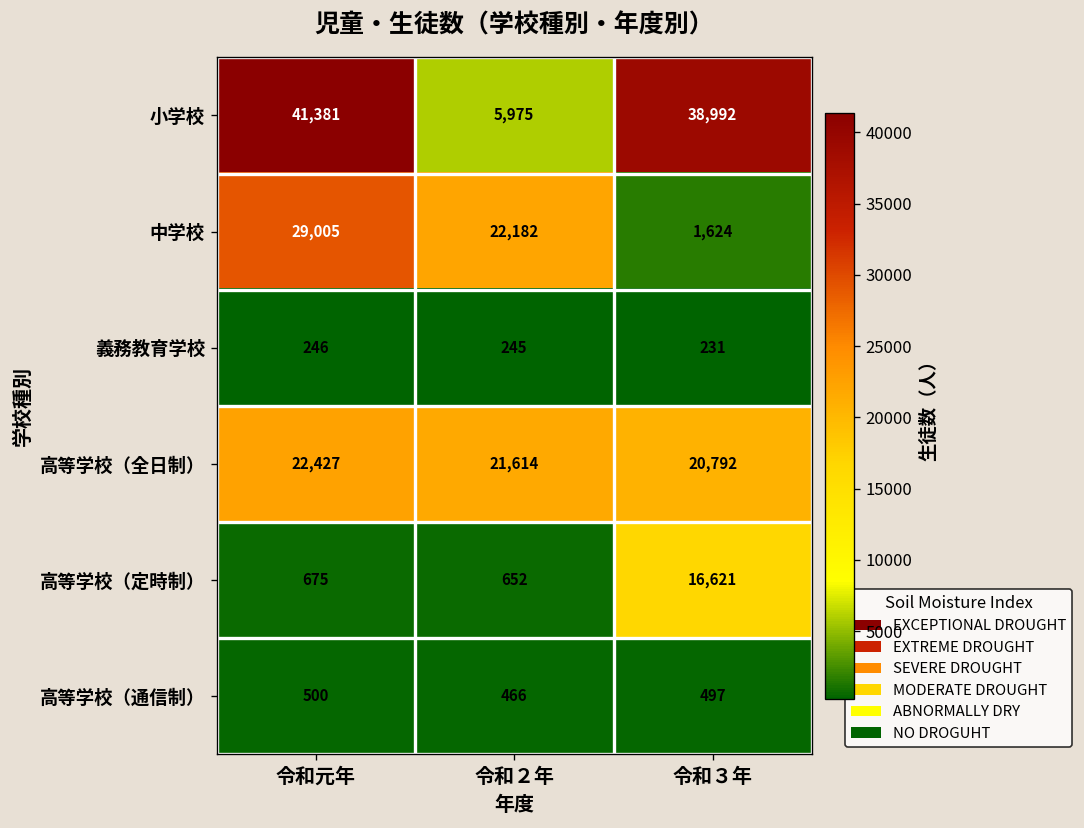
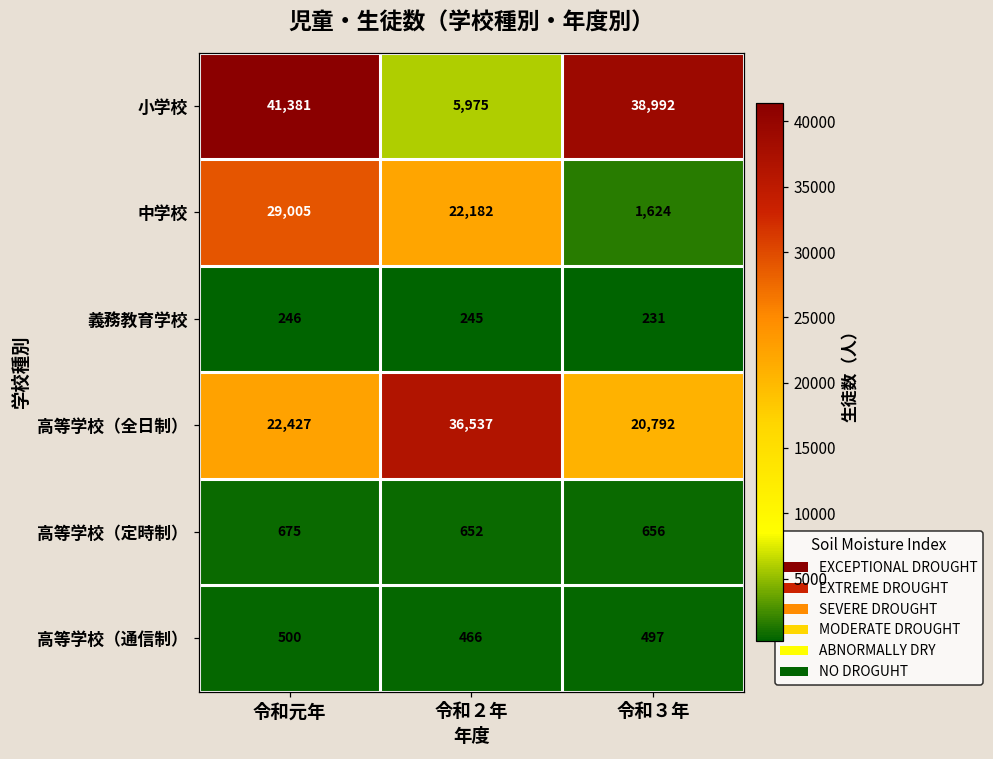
高等学校（全日制）, 令和２年: 21,614 -> 36,537
高等学校（定時制）, 令和３年: 16,621 -> 656
